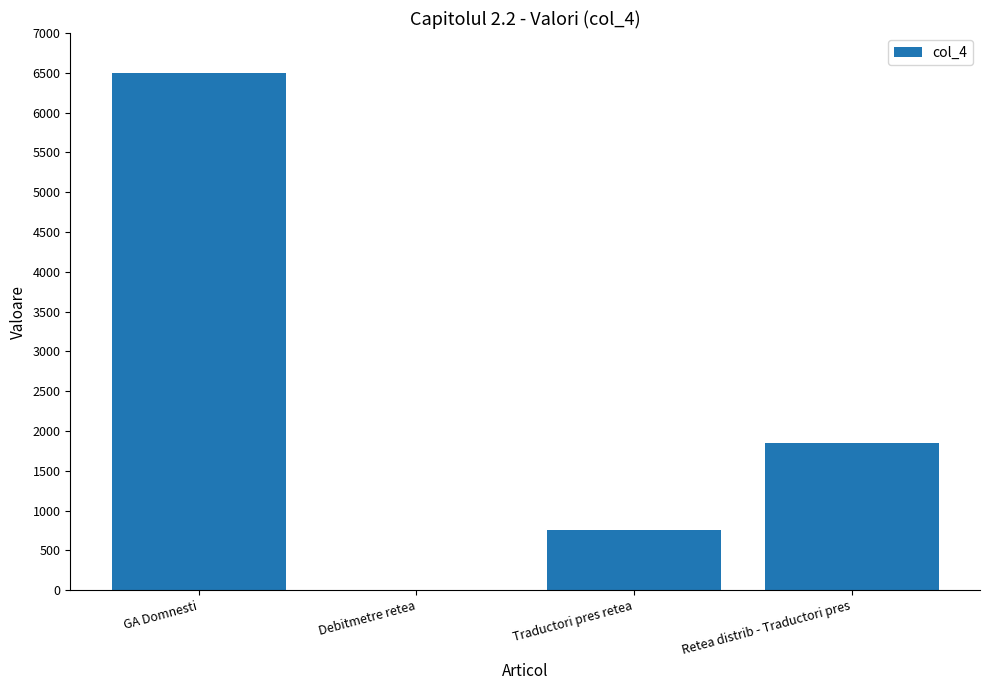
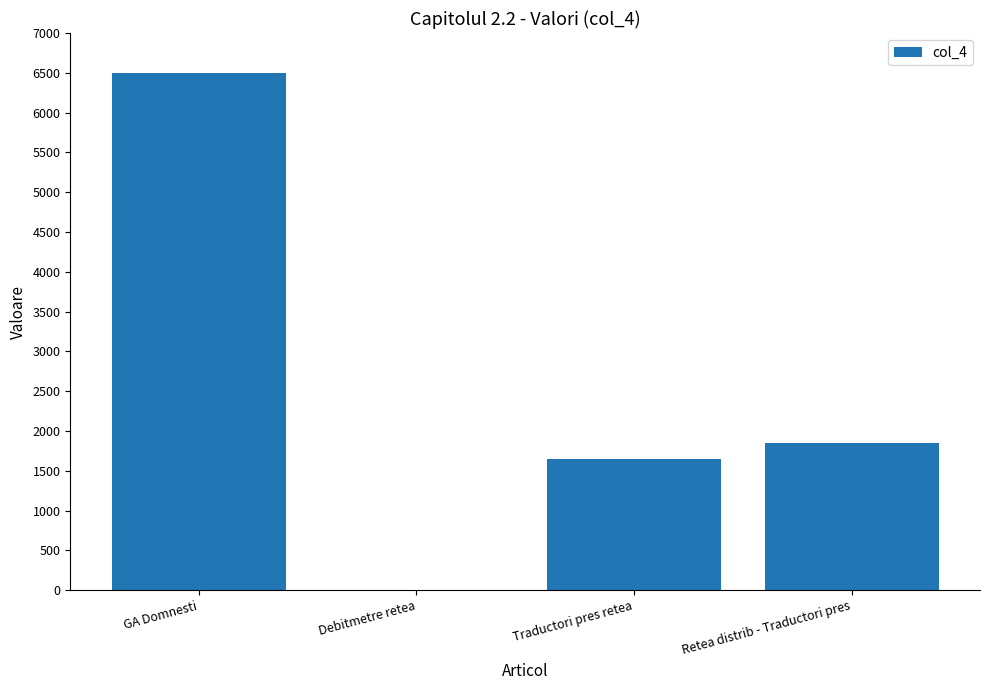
Traductori pres retea: 800 -> 1700
